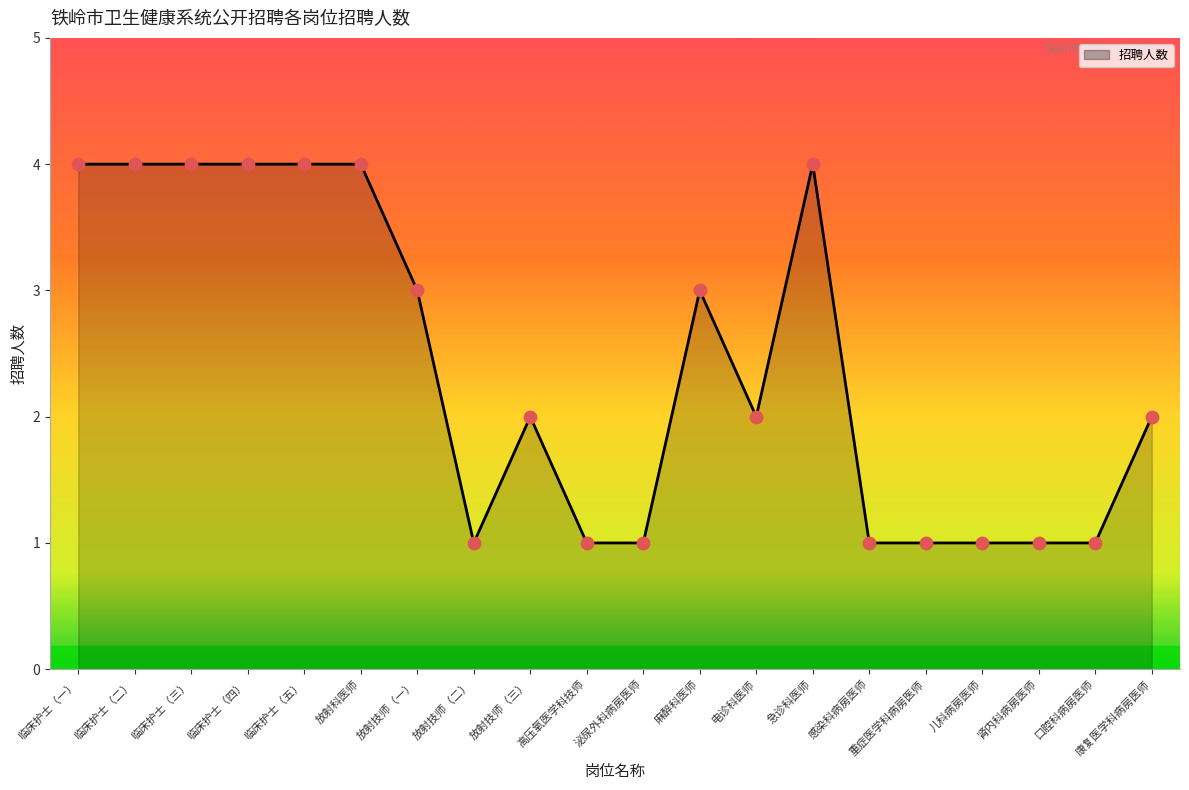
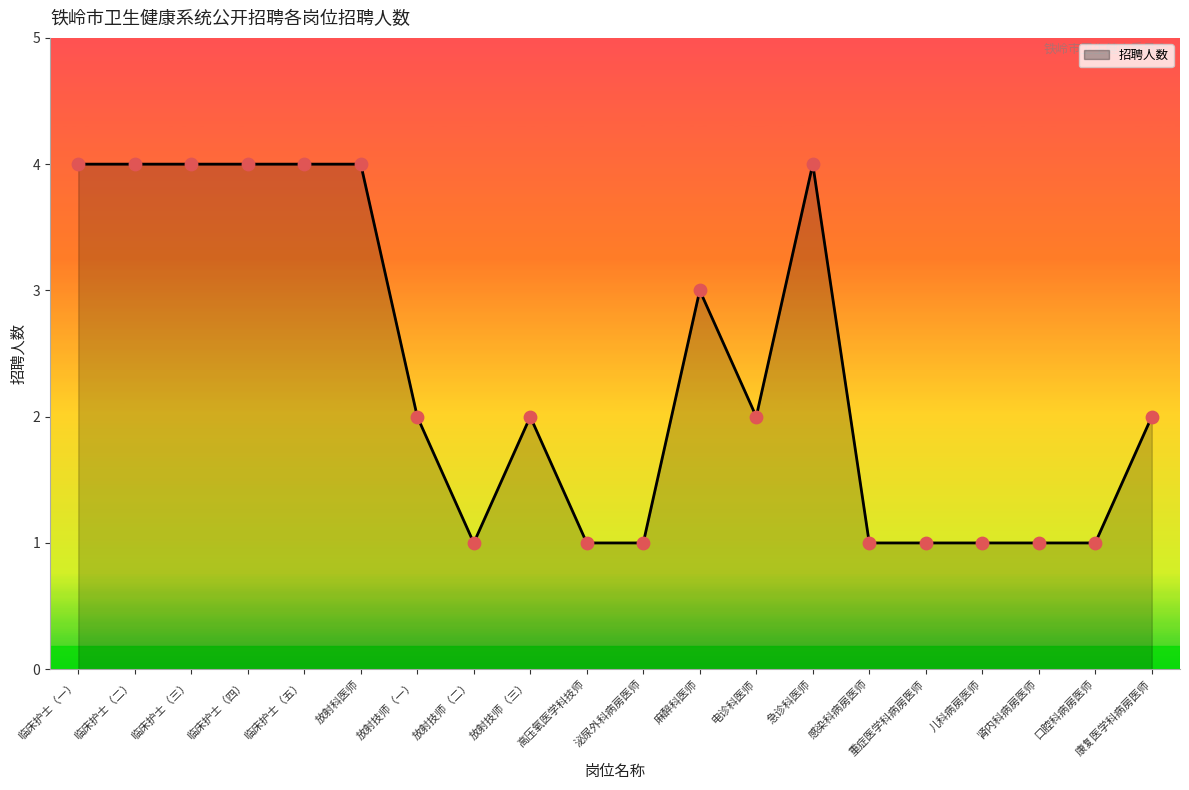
放射技师（一）: 3 -> 2
